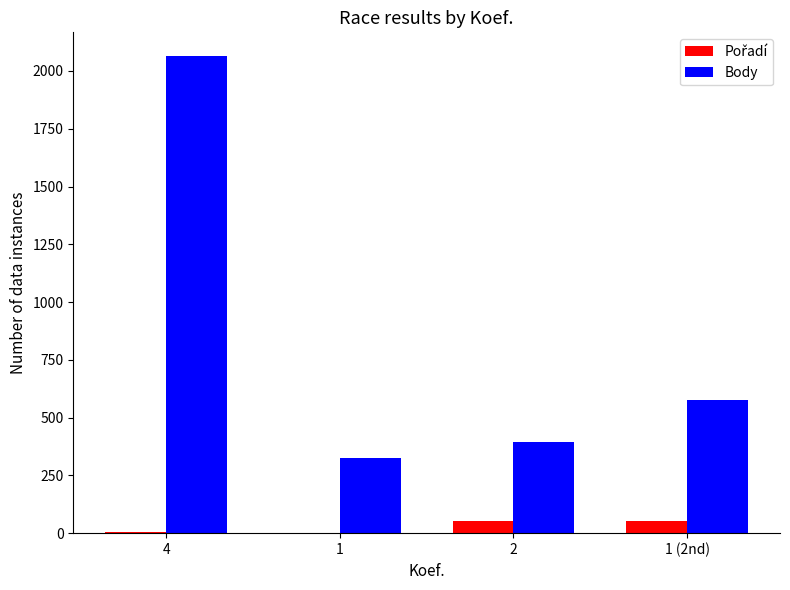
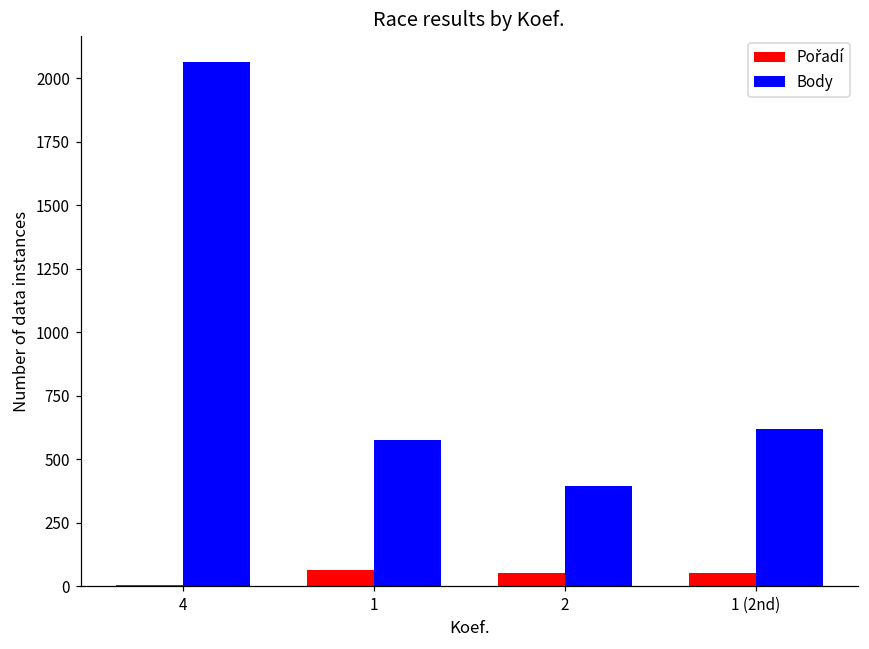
Pořadí, 1: 0 -> 60
Body, 1: 330 -> 580
Body, 1 (2nd): 580 -> 620
